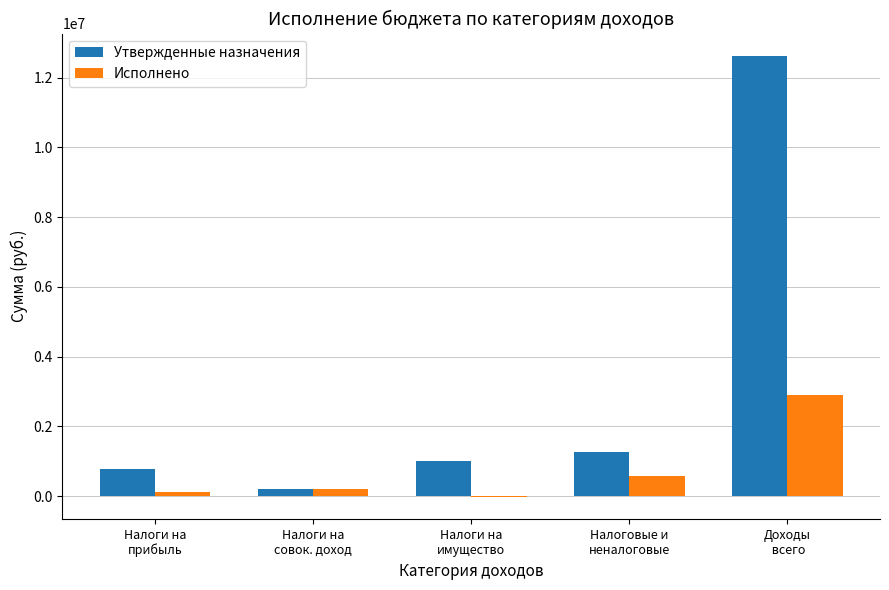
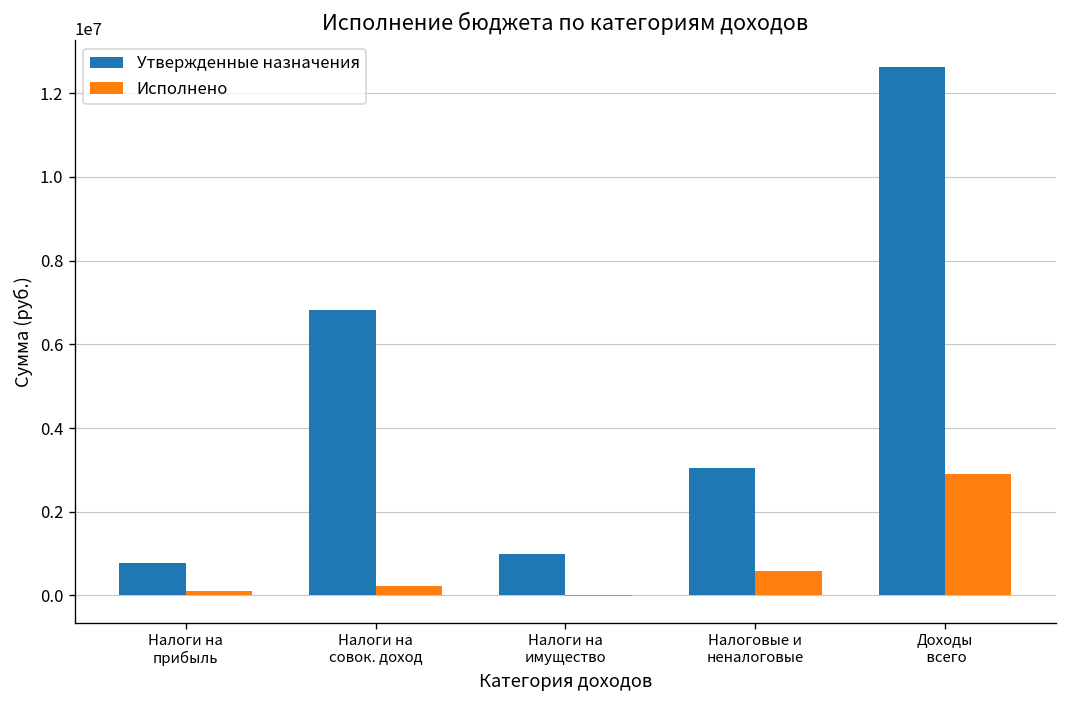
Утвержденные назначения, Налоги на совок. доход: 200000 -> 6800000
Утвержденные назначения, Налоговые и неналоговые: 1300000 -> 3100000
